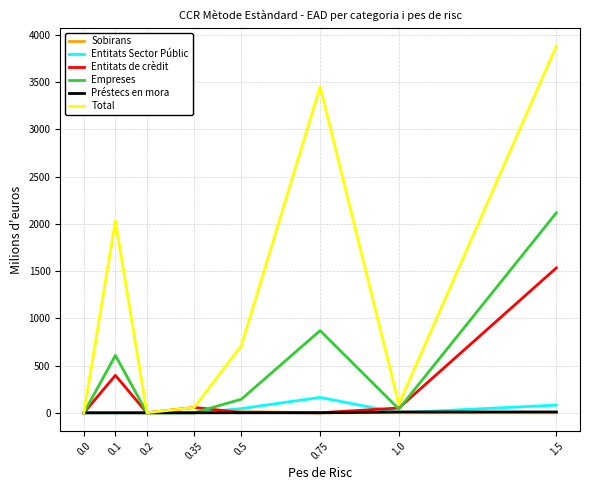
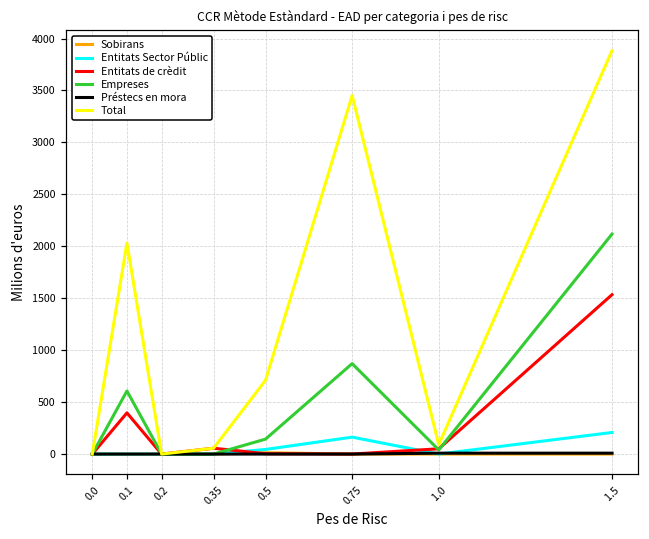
Entitats Sector Públic, 1.5: 100 -> 200
